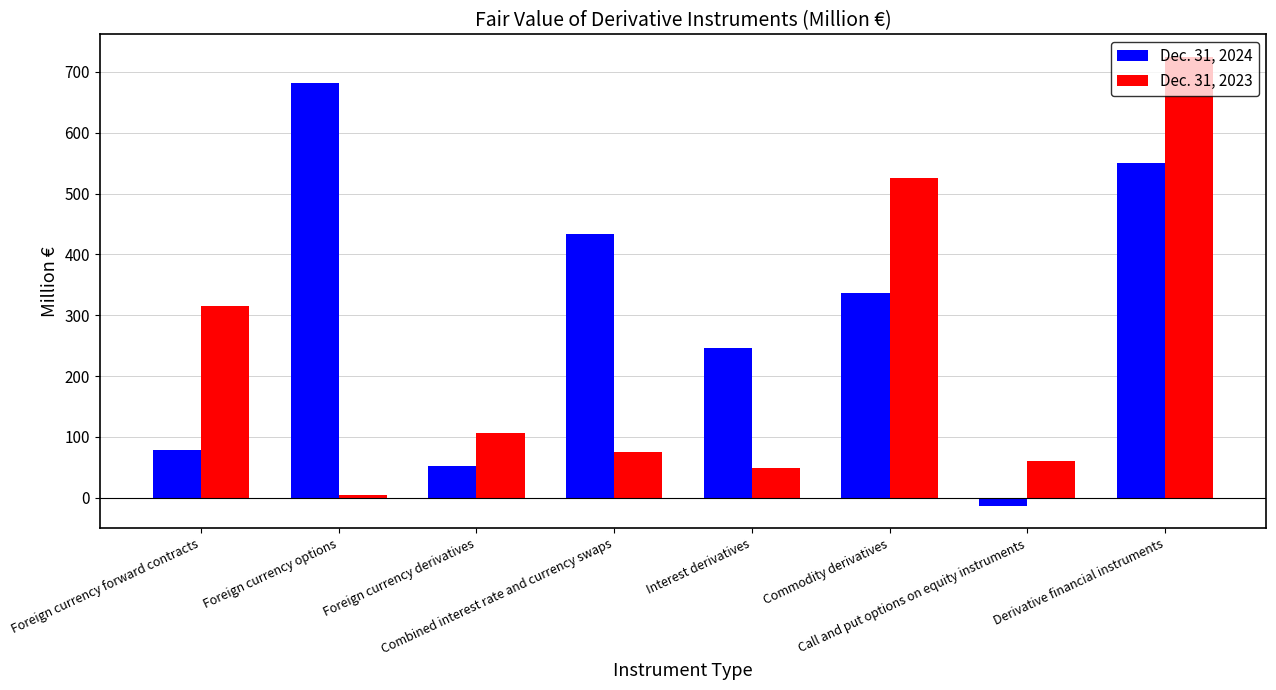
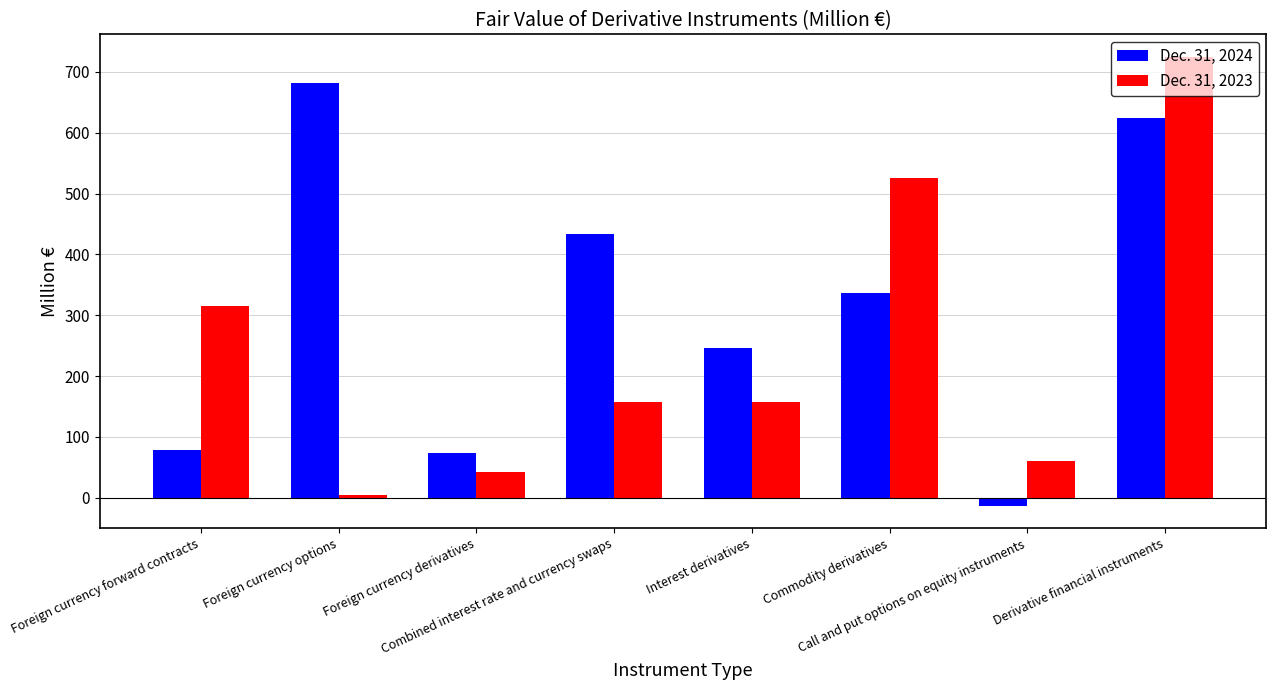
Dec. 31, 2024, Foreign currency derivatives: 50 -> 70
Dec. 31, 2023, Foreign currency derivatives: 110 -> 40
Dec. 31, 2023, Combined interest rate and currency swaps: 80 -> 160
Dec. 31, 2023, Interest derivatives: 50 -> 160
Dec. 31, 2024, Derivative financial instruments: 550 -> 620
